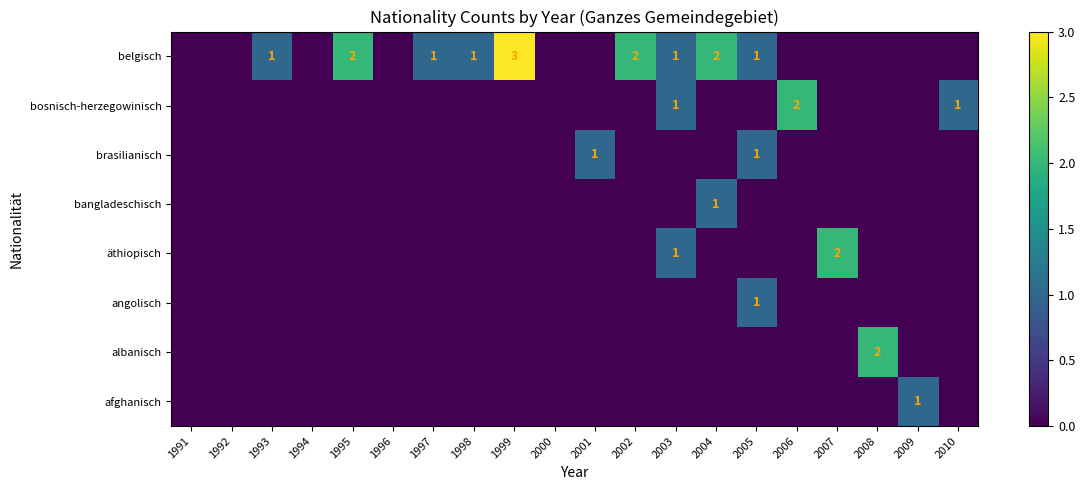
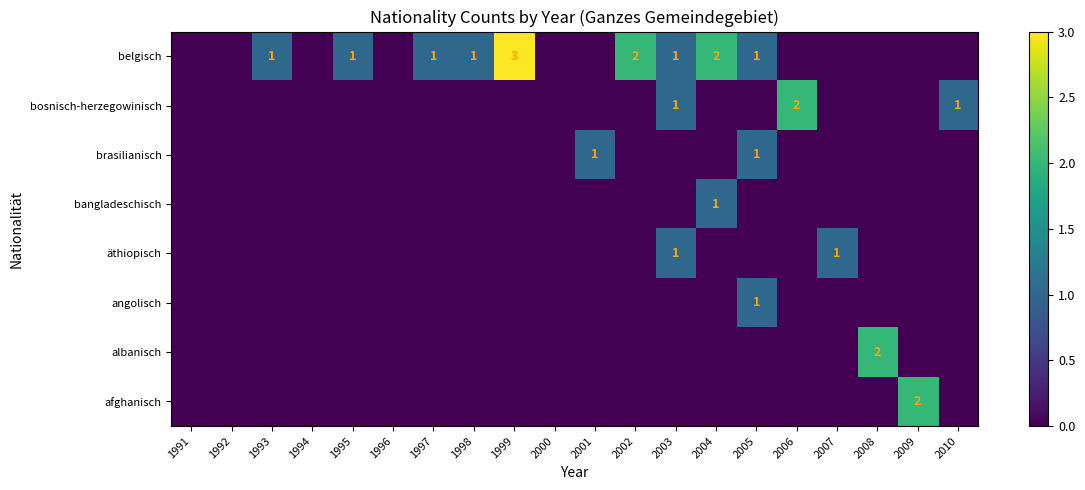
belgisch, 1995: 2 -> 1
äthiopisch, 2007: 2 -> 1
afghanisch, 2009: 1 -> 2
